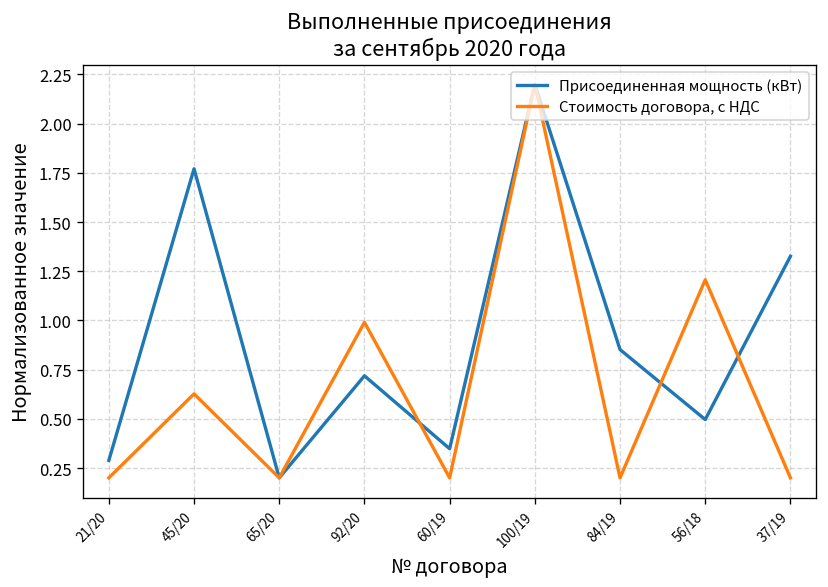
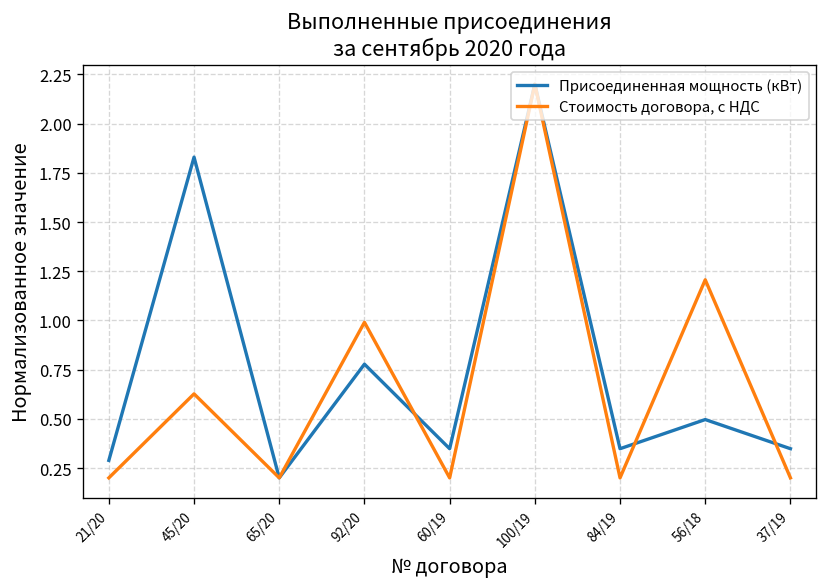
Присоединенная мощность (кВт), 45/20: 1.77 -> 1.83
Присоединенная мощность (кВт), 92/20: 0.72 -> 0.78
Присоединенная мощность (кВт), 84/19: 0.85 -> 0.35
Присоединенная мощность (кВт), 37/19: 1.33 -> 0.35
